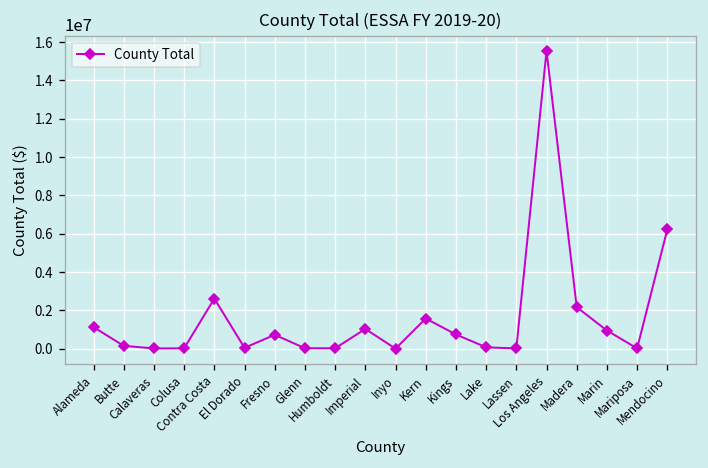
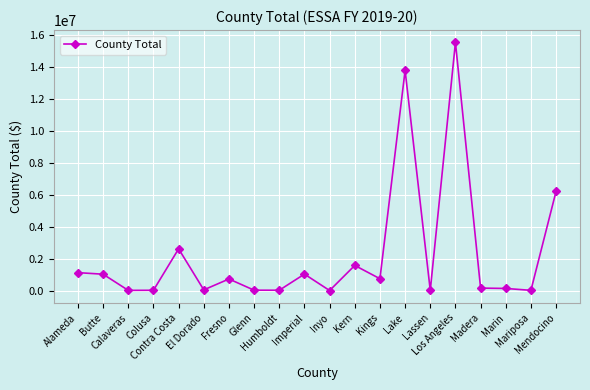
Butte: 100000 -> 1000000
Lake: 100000 -> 13800000
Madera: 2200000 -> 200000
Marin: 900000 -> 100000
